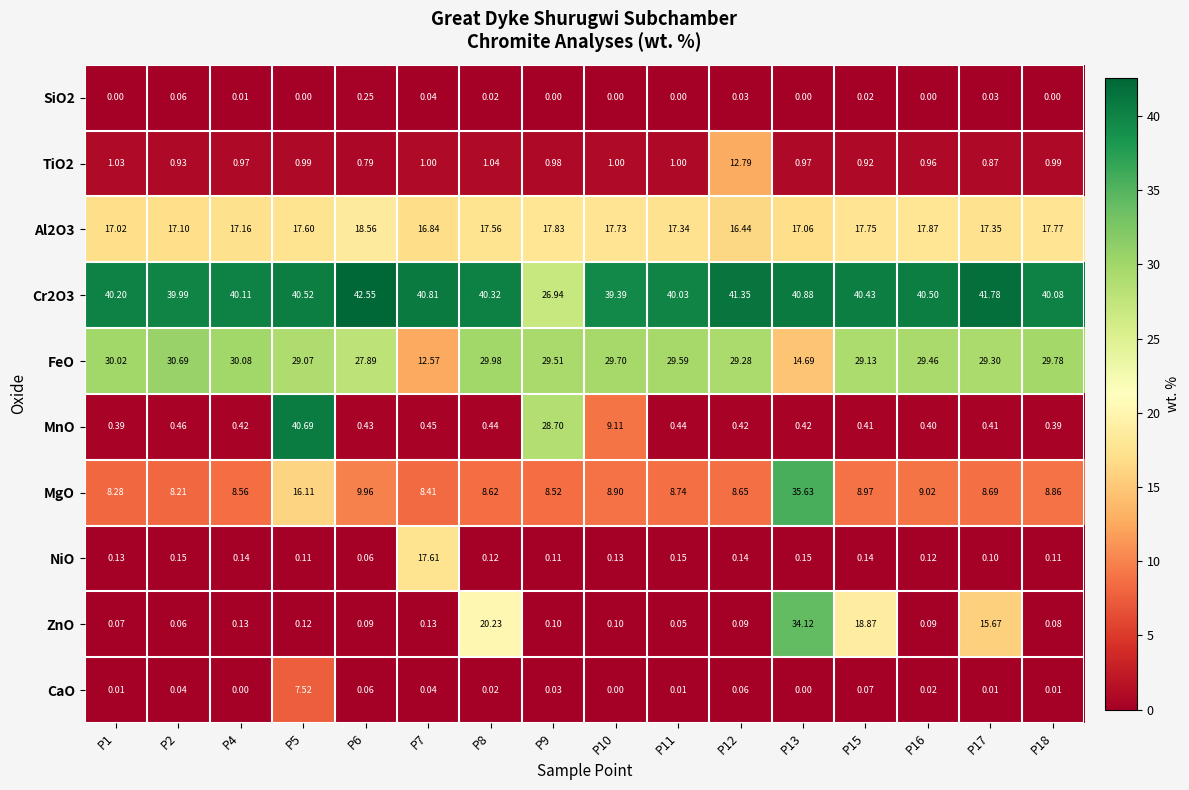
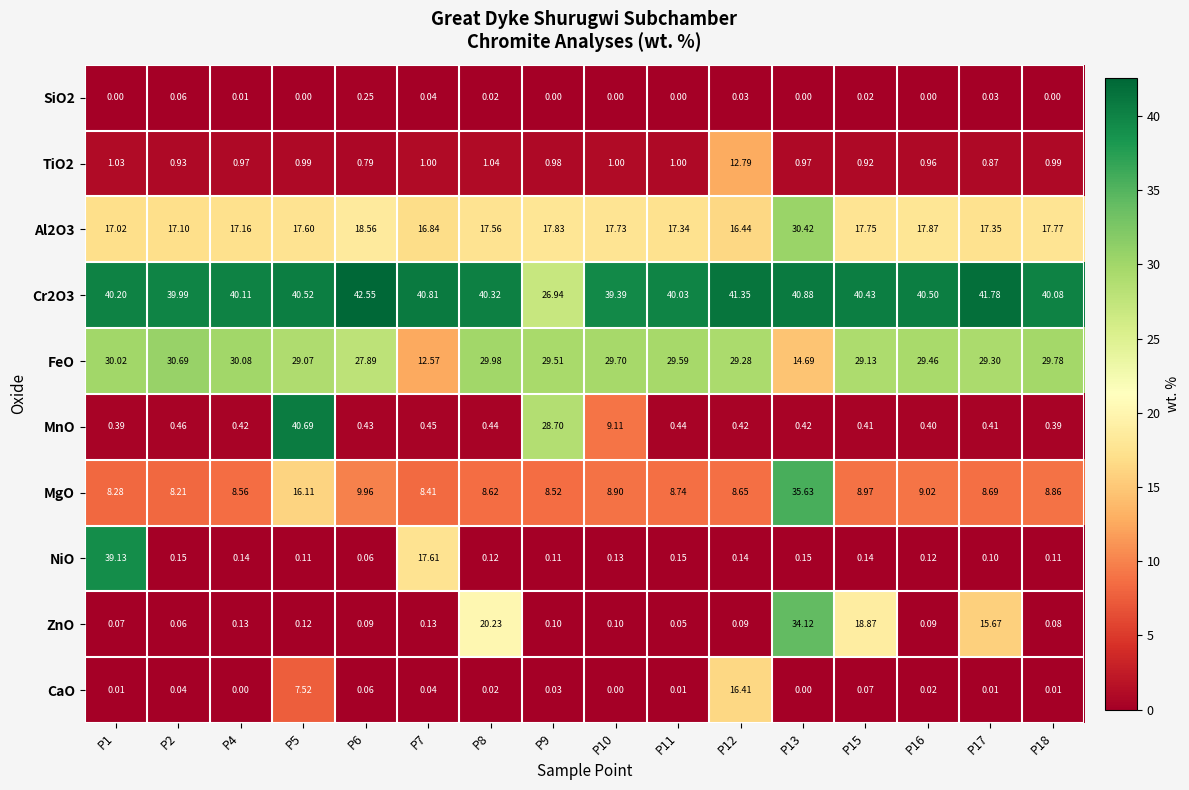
Al2O3, P13: 17.06 -> 30.42
NiO, P1: 0.13 -> 39.13
CaO, P12: 0.06 -> 16.41
